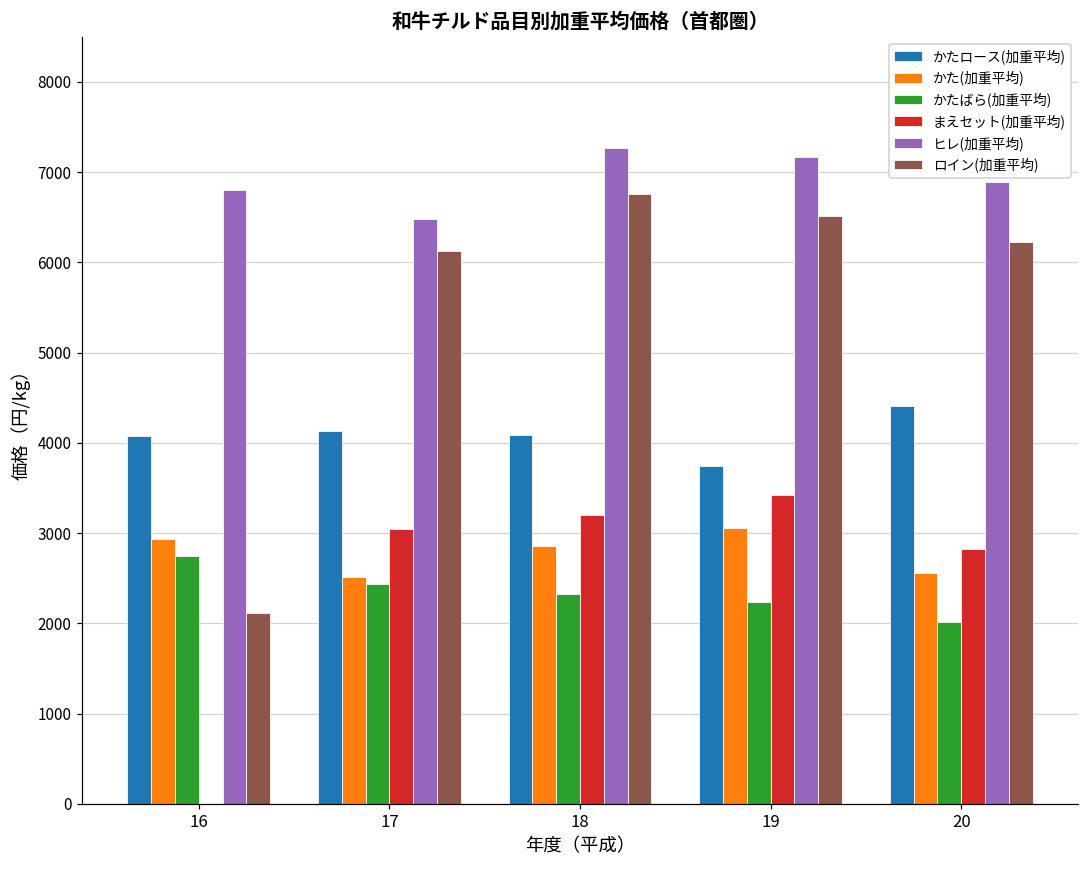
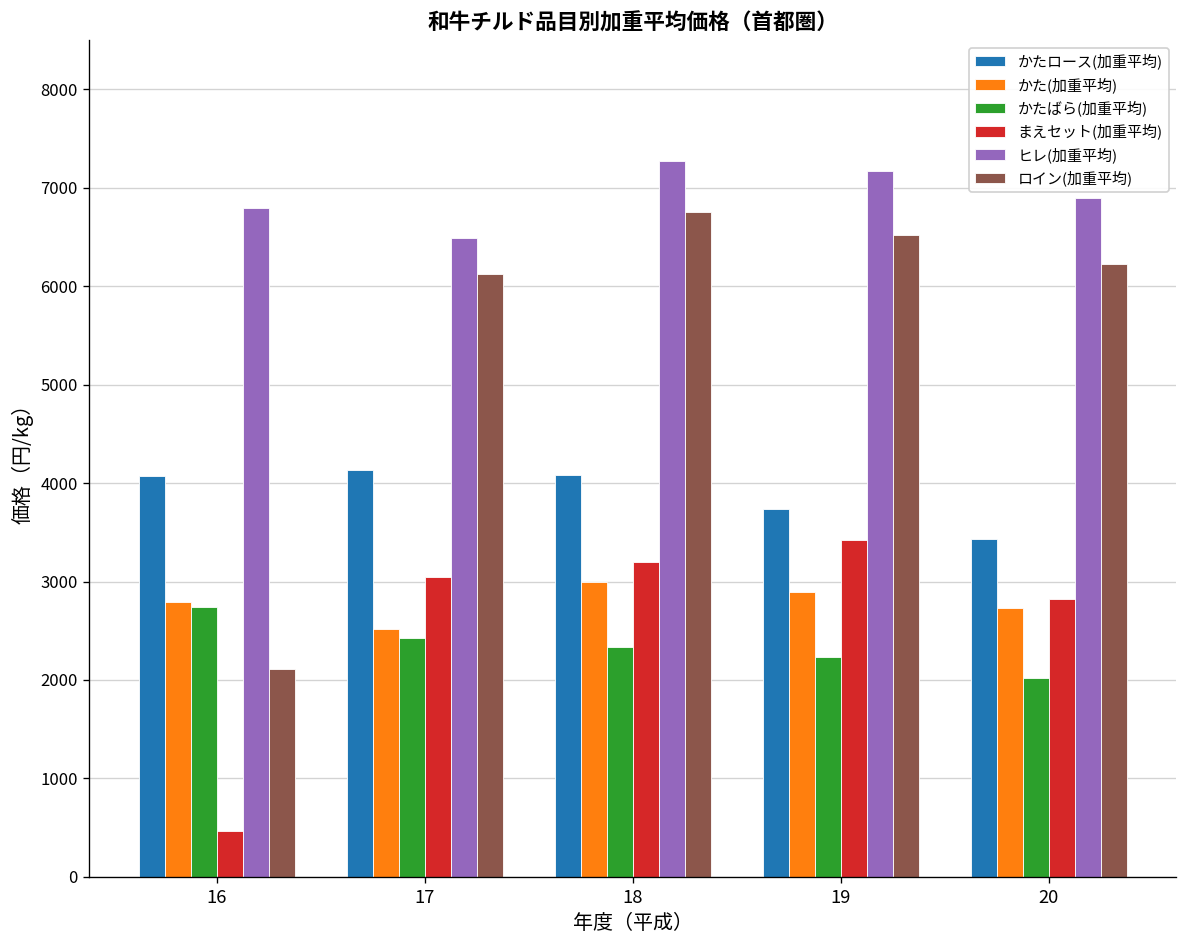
かた(加重平均), 16: 2900 -> 2800
まえセット(加重平均), 16: 0 -> 500
かた(加重平均), 18: 2900 -> 3000
かた(加重平均), 19: 3100 -> 2900
かたロース(加重平均), 20: 4400 -> 3400
かた(加重平均), 20: 2600 -> 2700
